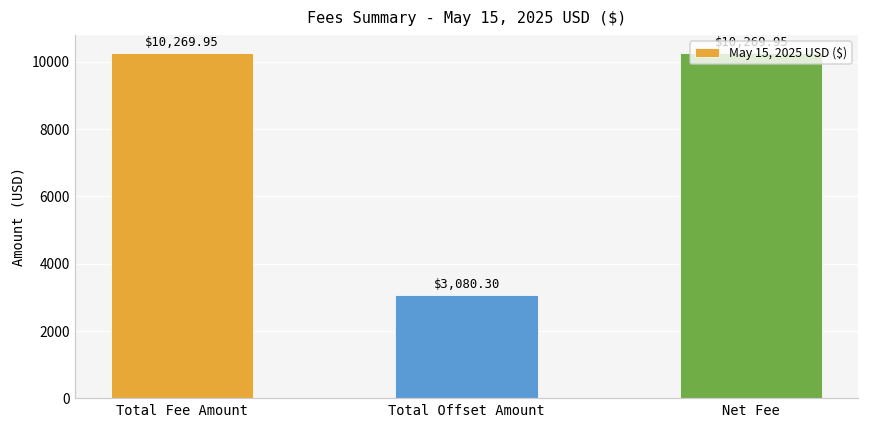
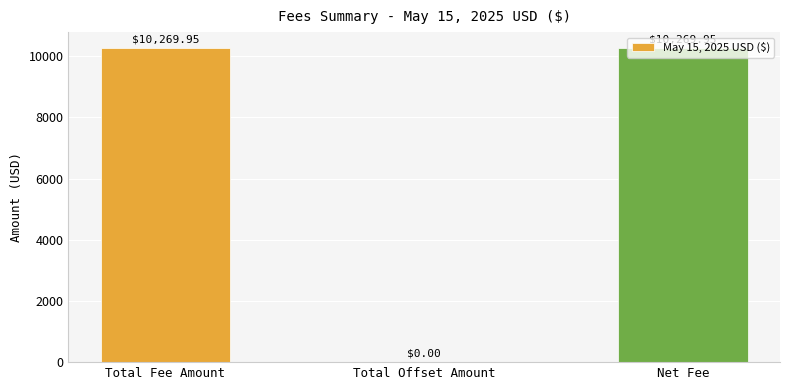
Total Offset Amount: $3,080.30 -> $0.00
